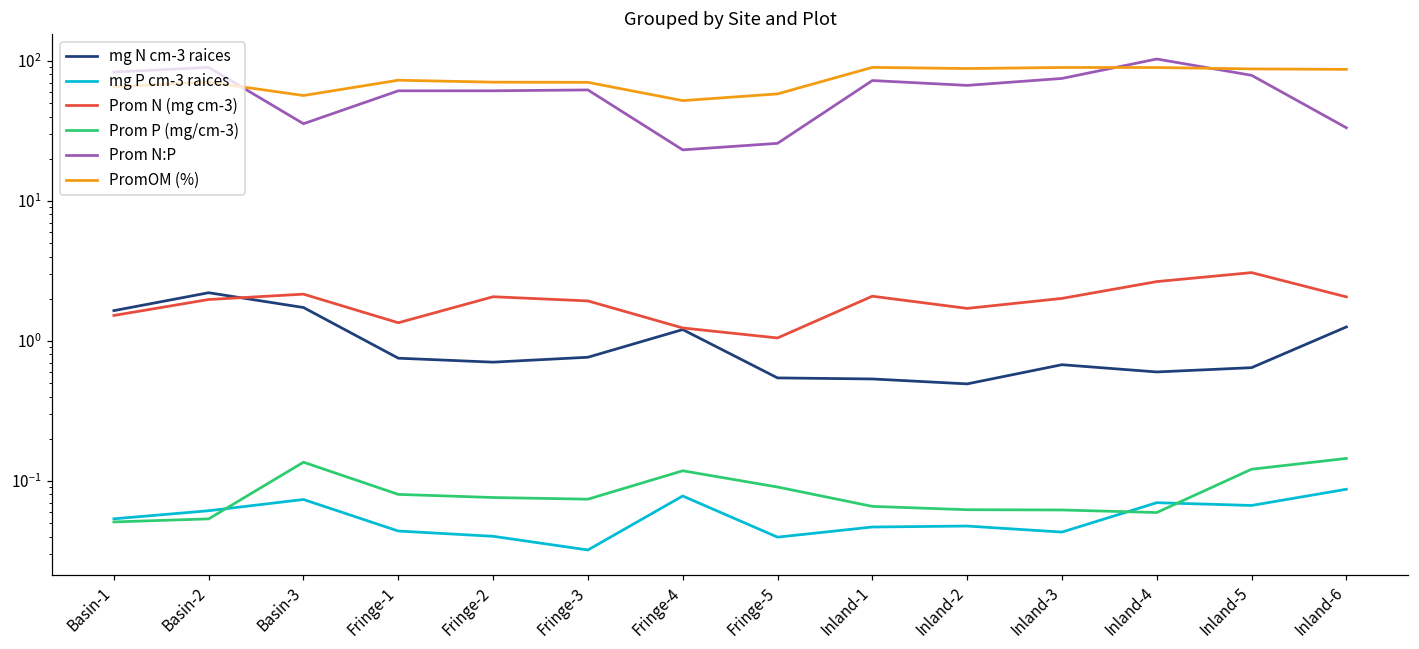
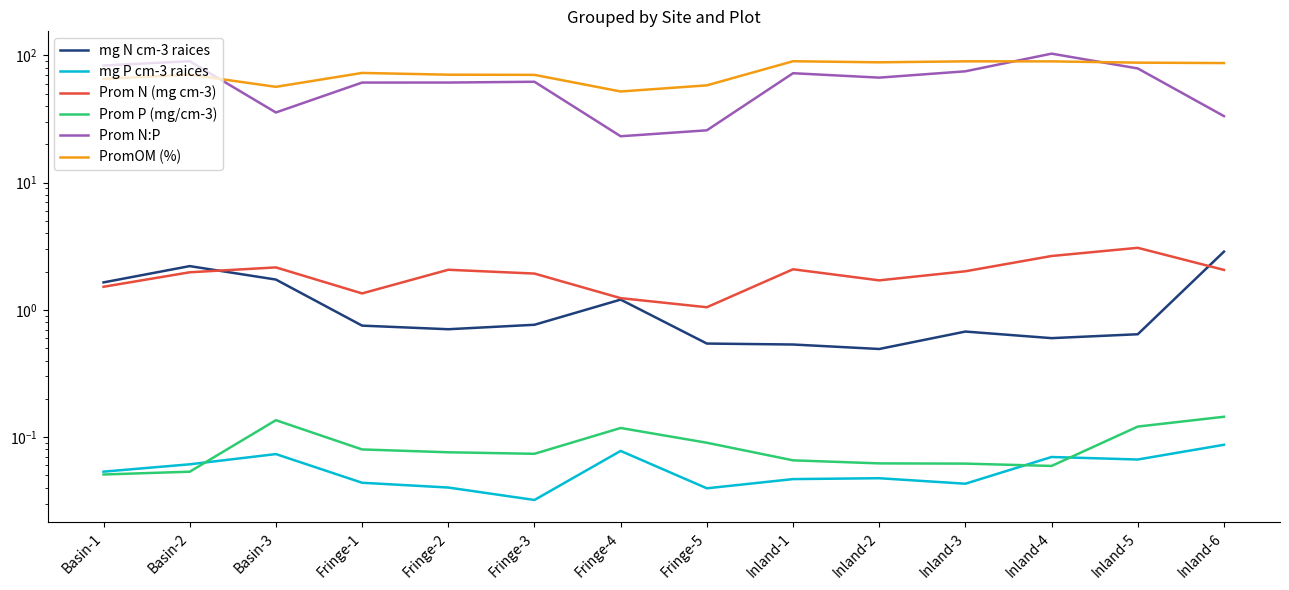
mg N cm-3 raices, Inland-6: 1.3 -> 2.9
